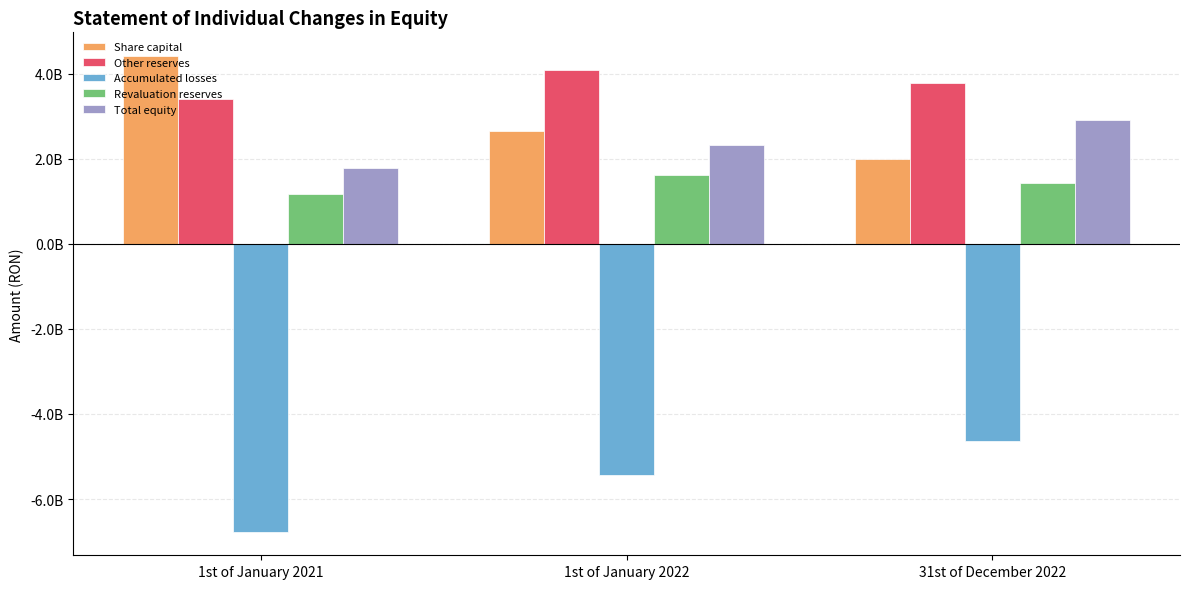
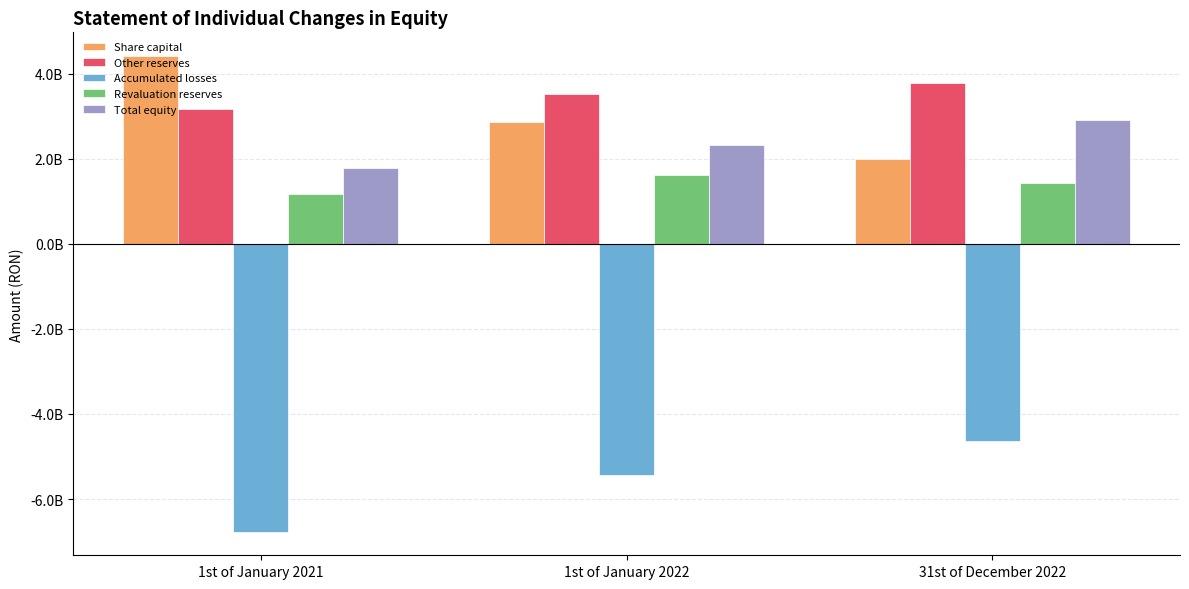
Other reserves, 1st of January 2021: 3400000000 -> 3200000000
Share capital, 1st of January 2022: 2700000000 -> 2900000000
Other reserves, 1st of January 2022: 4100000000 -> 3500000000
